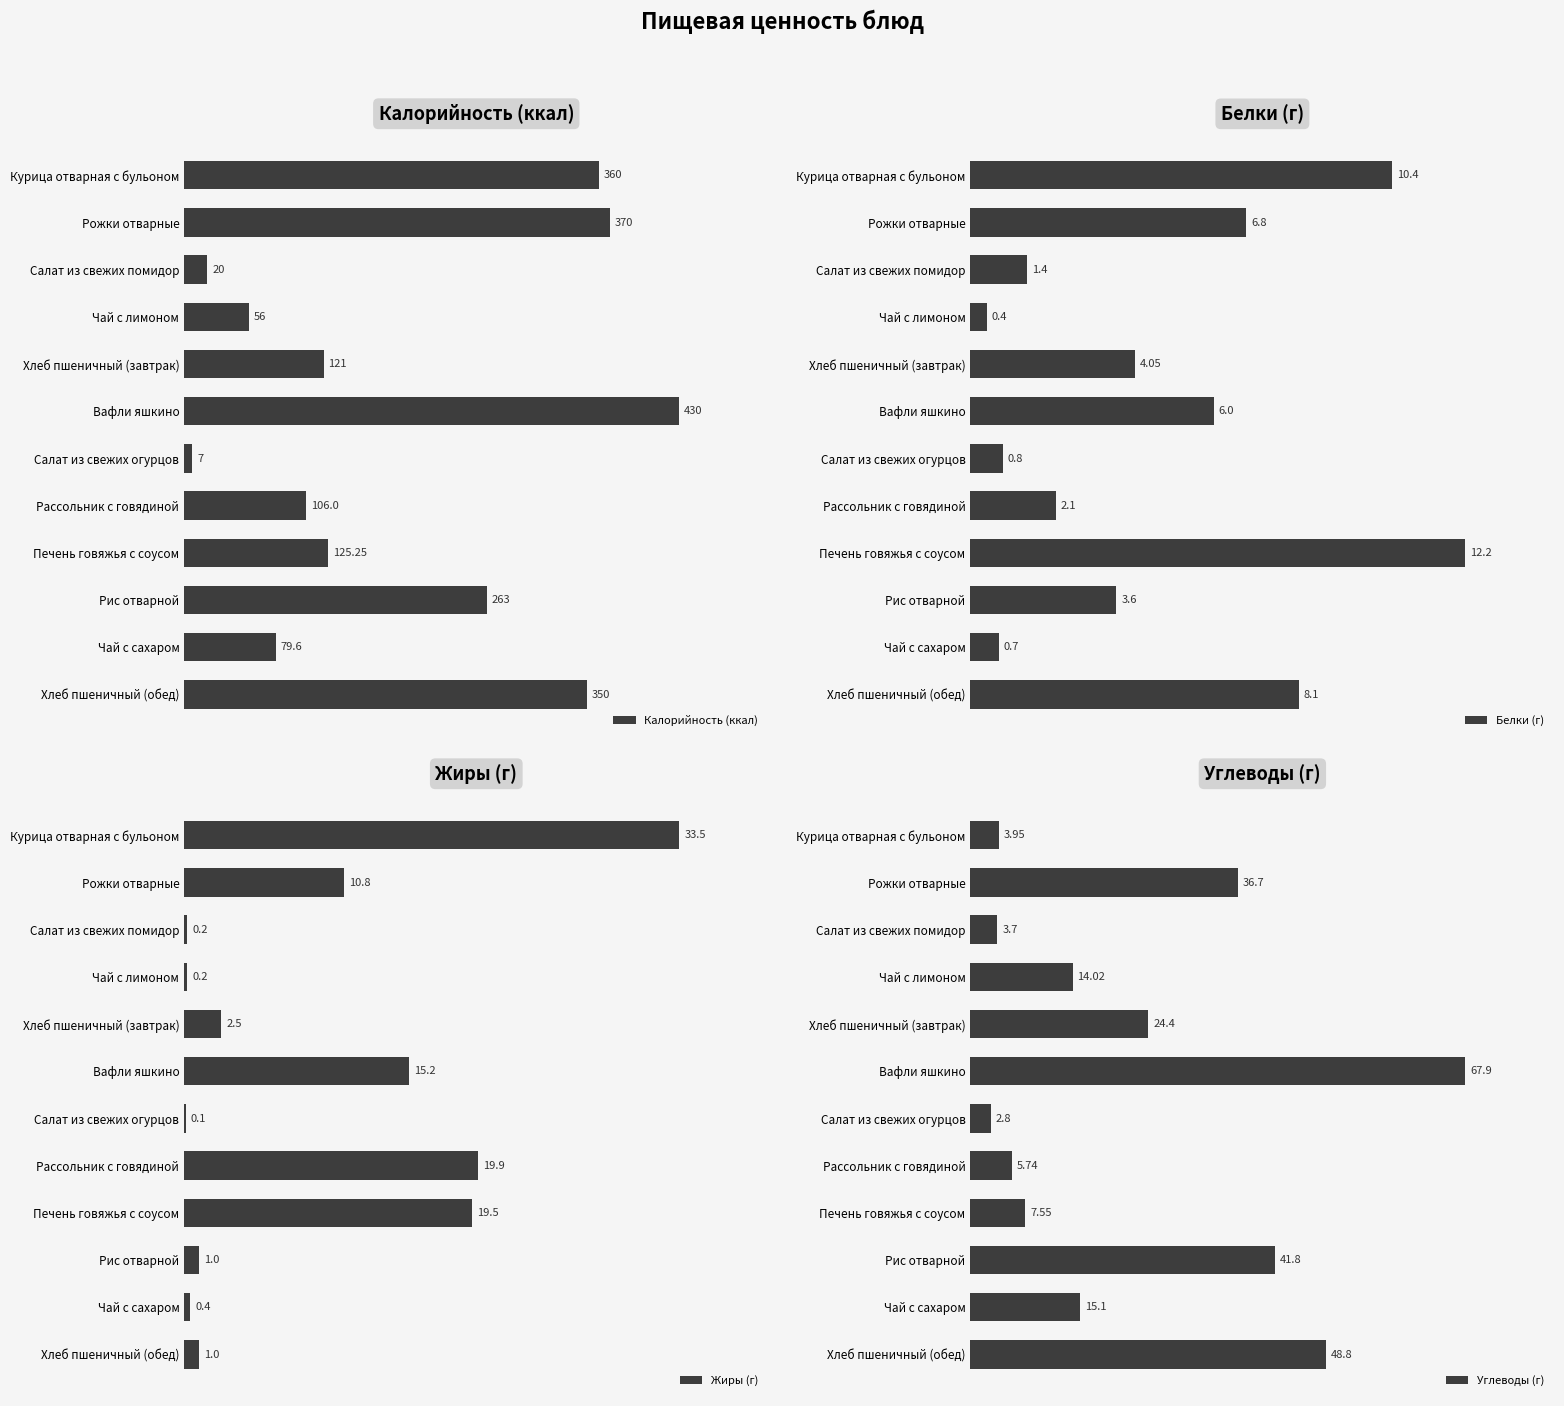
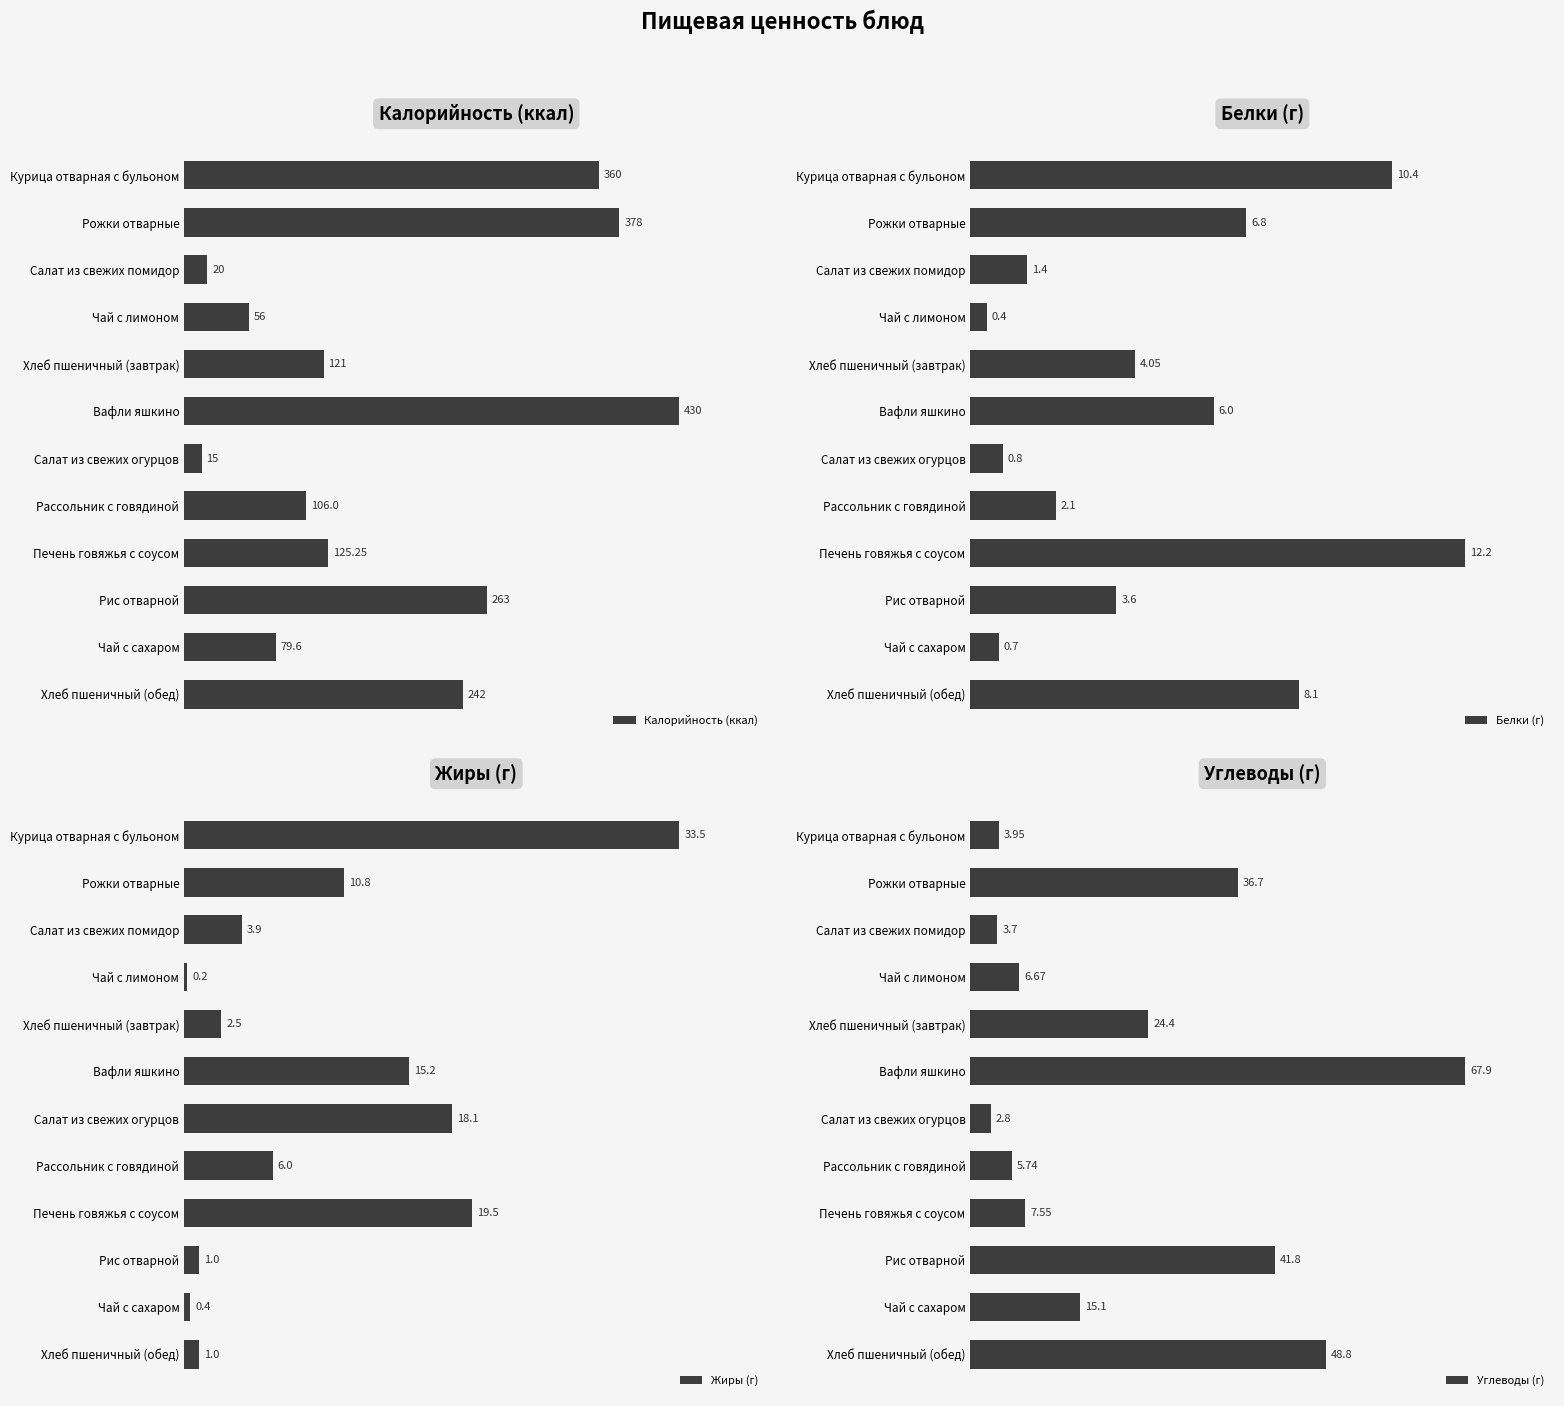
Калорийность (ккал), Рожки отварные: 370 -> 378
Калорийность (ккал), Салат из свежих огурцов: 7 -> 15
Калорийность (ккал), Хлеб пшеничный (обед): 350 -> 242
Жиры (г), Салат из свежих помидор: 0.2 -> 3.9
Жиры (г), Салат из свежих огурцов: 0.1 -> 18.1
Жиры (г), Рассольник с говядиной: 19.9 -> 6.0
Углеводы (г), Чай с лимоном: 14.02 -> 6.67
